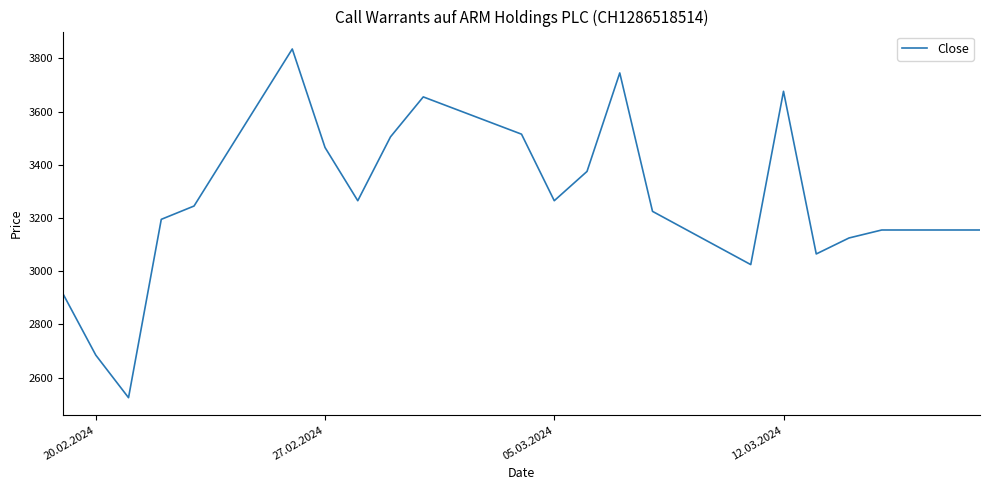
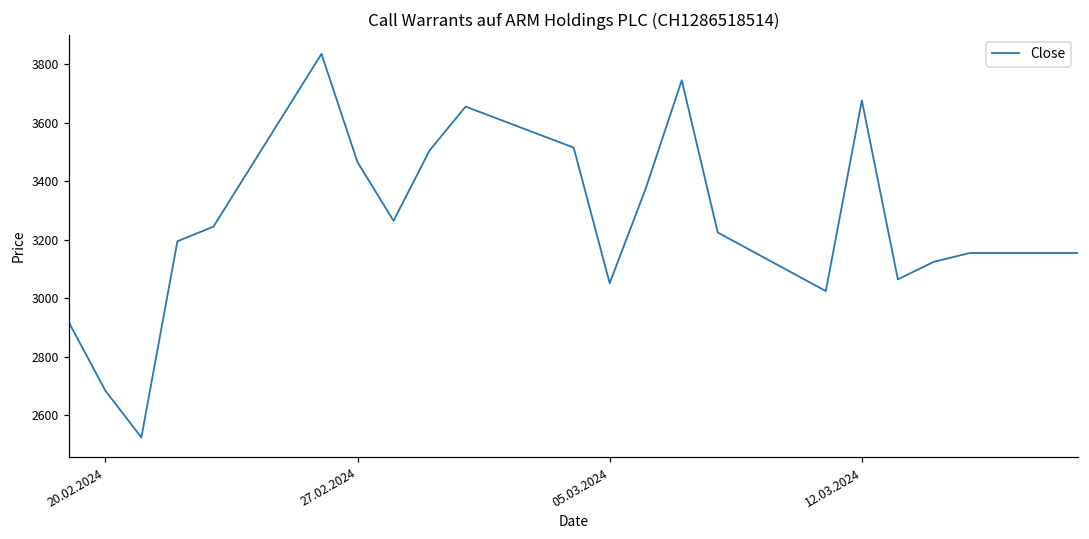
05.03.2024: 3270 -> 3050
